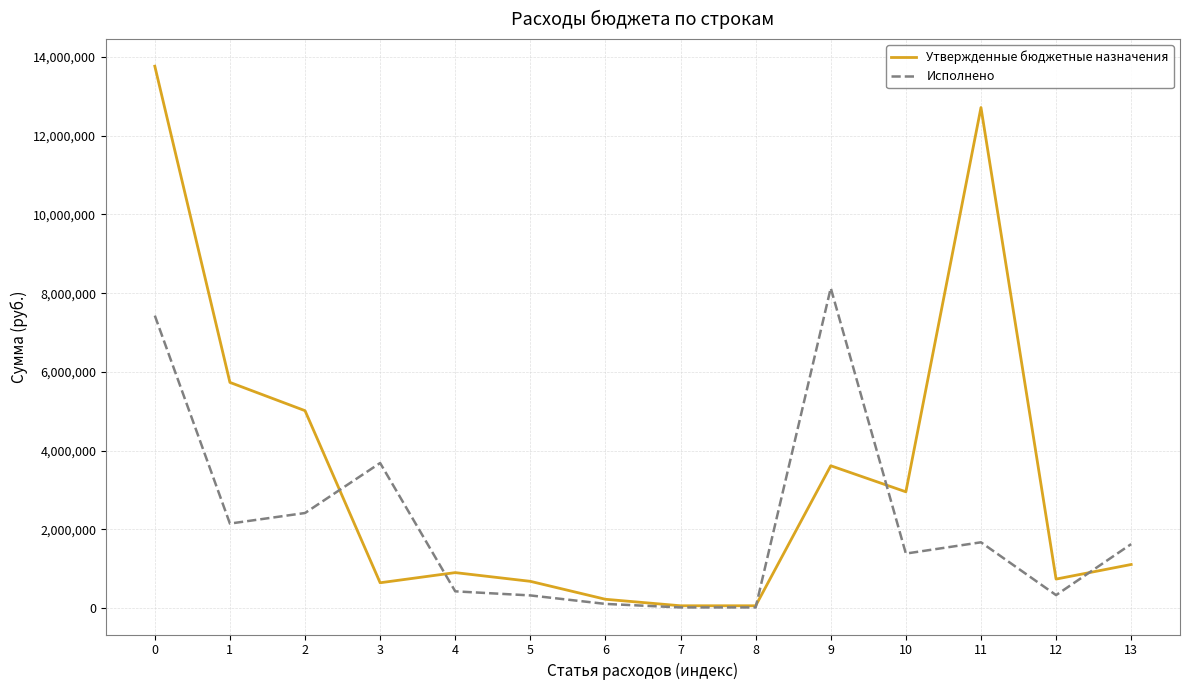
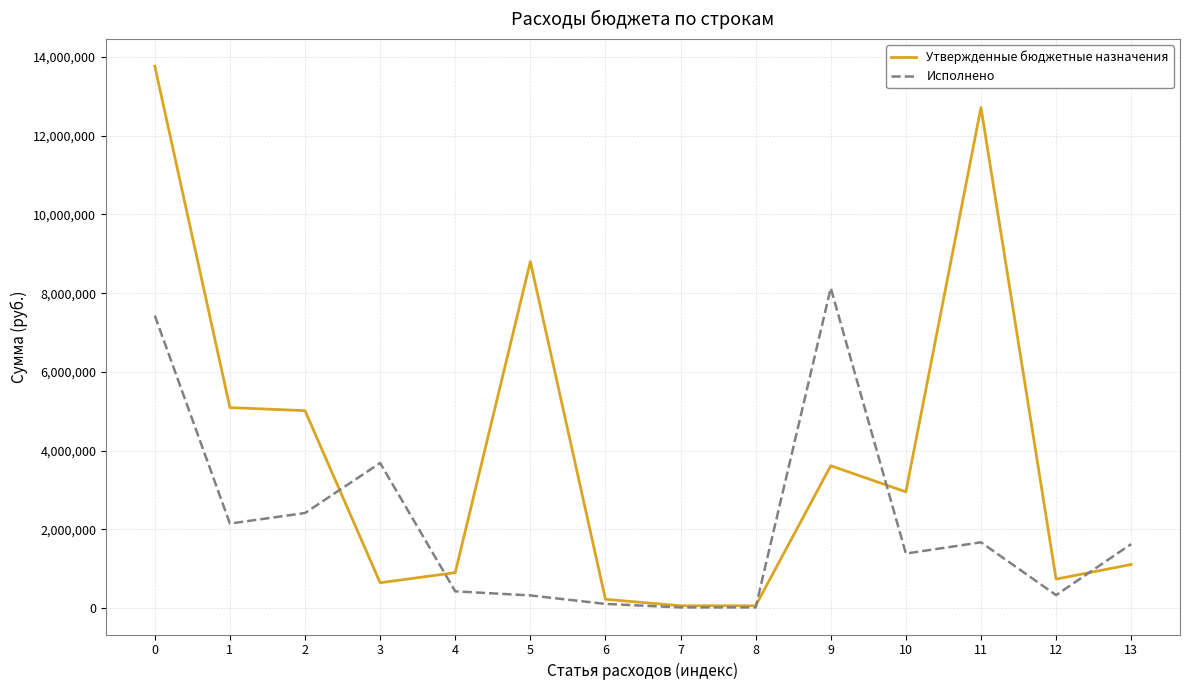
Утвержденные бюджетные назначения, 1: 5,700,000 -> 5,100,000
Утвержденные бюджетные назначения, 5: 700,000 -> 8,800,000
